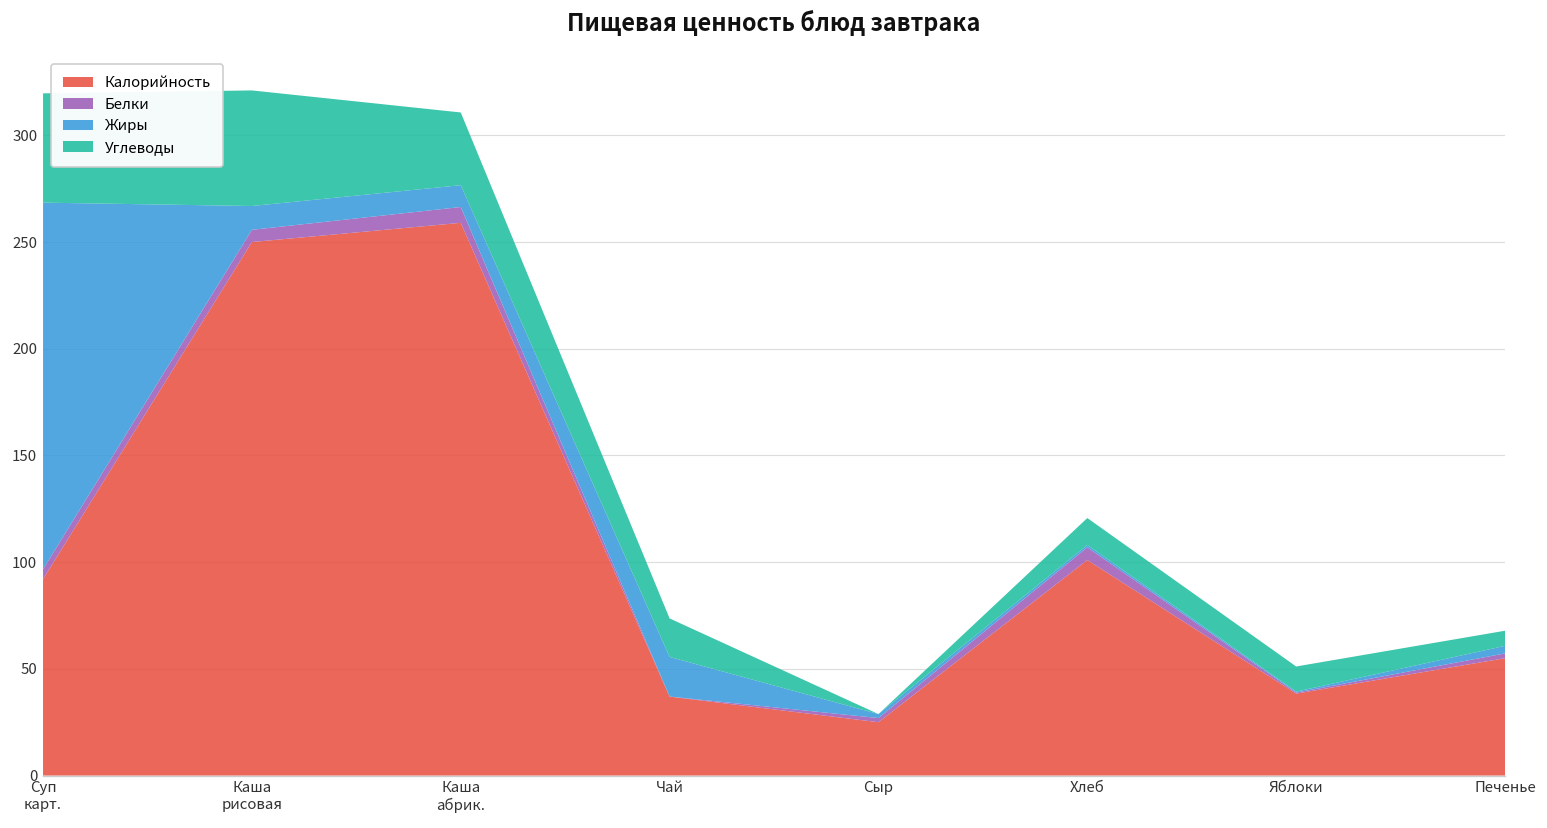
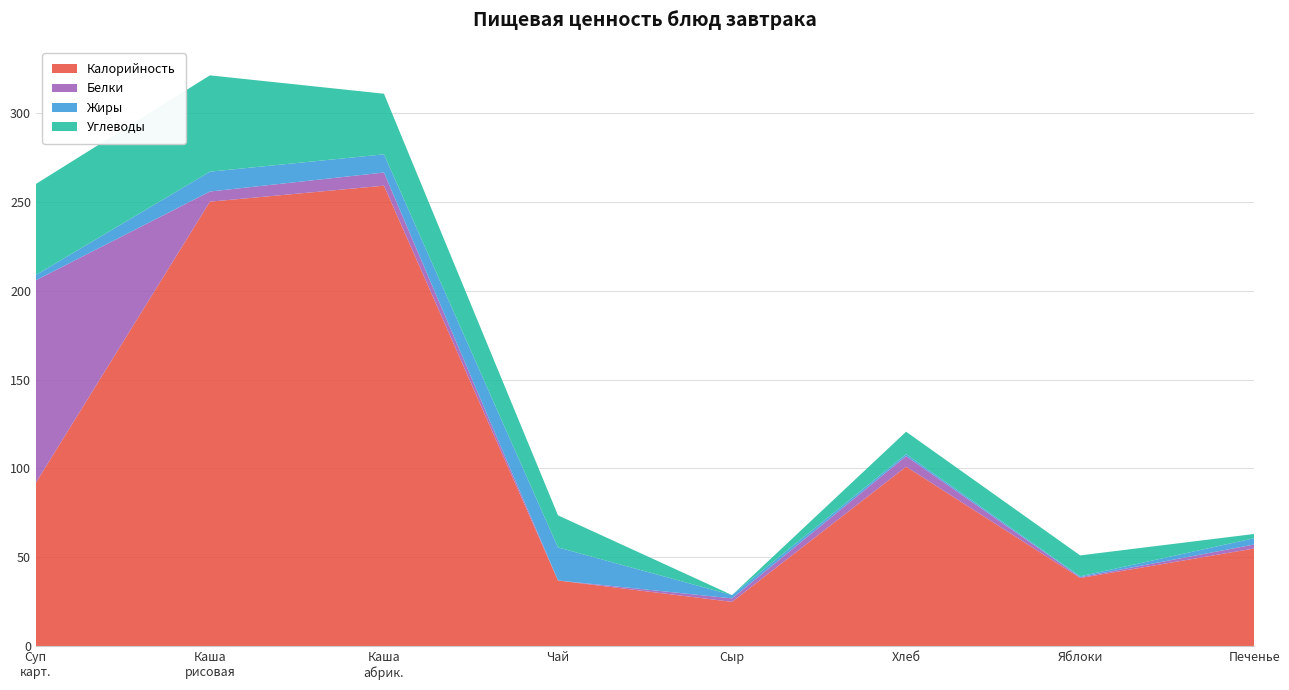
Белки, Суп карт.: 5 -> 114
Жиры, Суп карт.: 172 -> 3
Углеводы, Печенье: 7 -> 2
